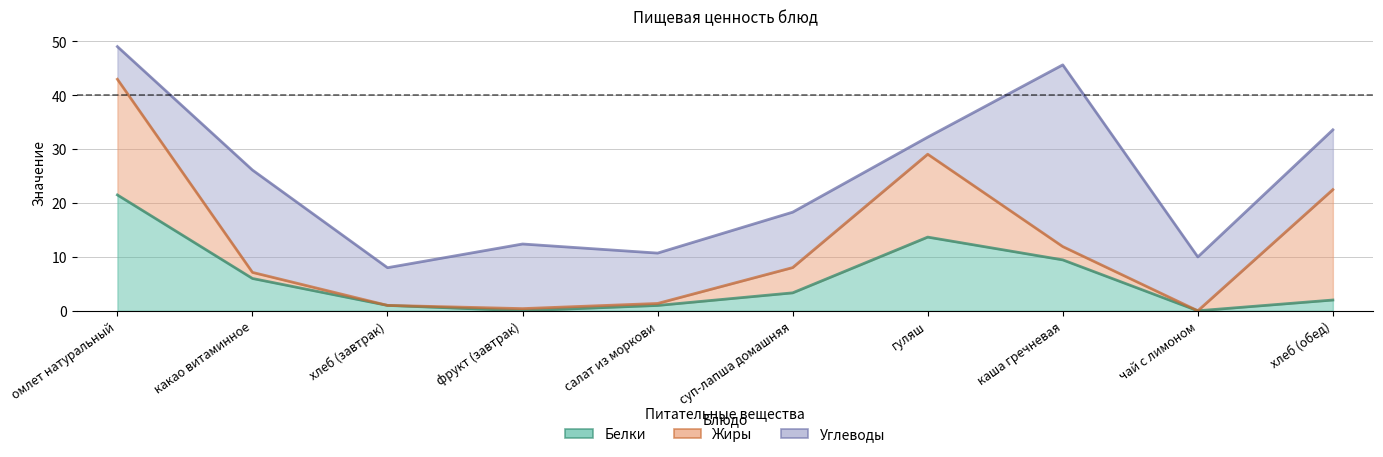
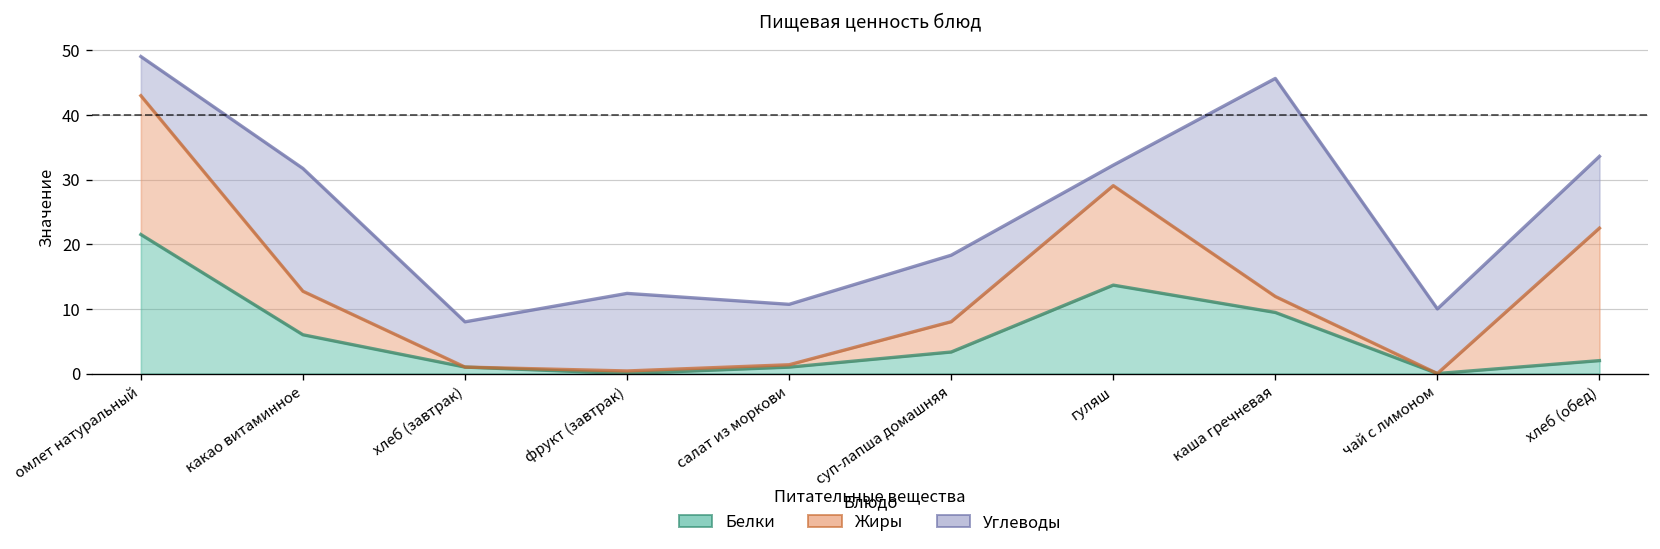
Жиры, какао витаминное: 1 -> 7
